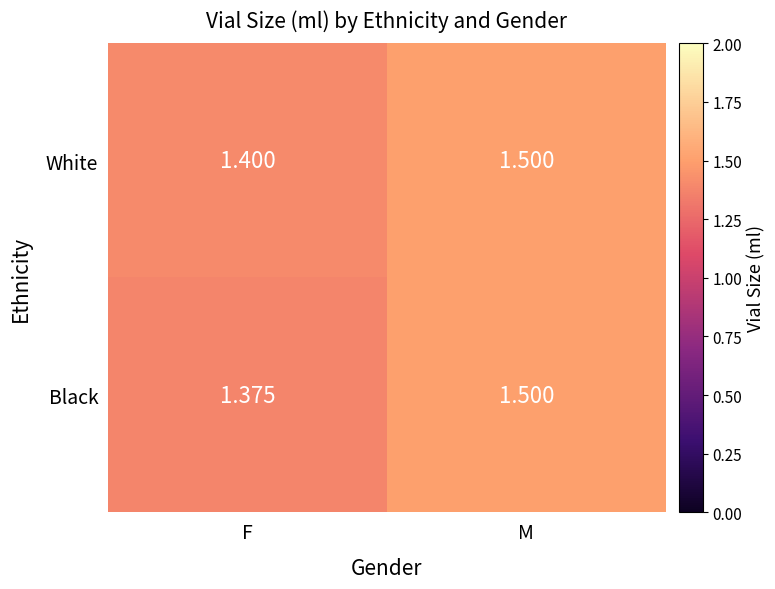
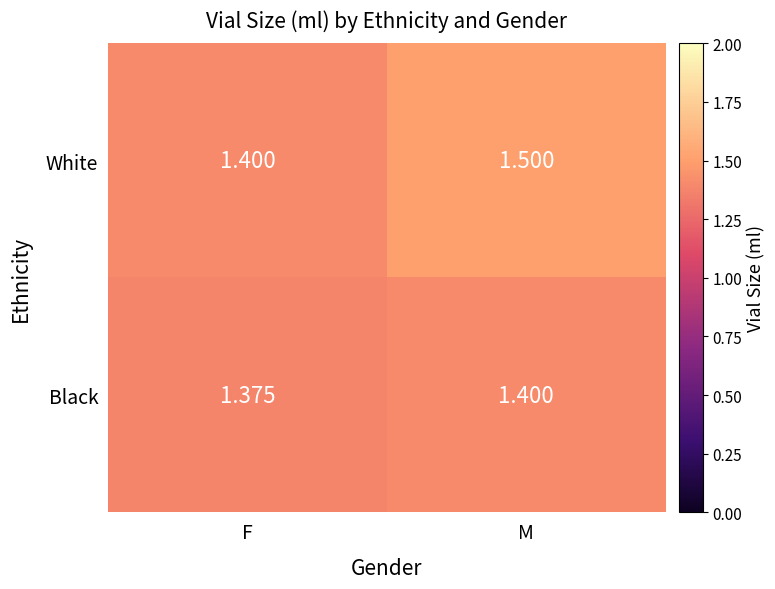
Black, M: 1.500 -> 1.400
